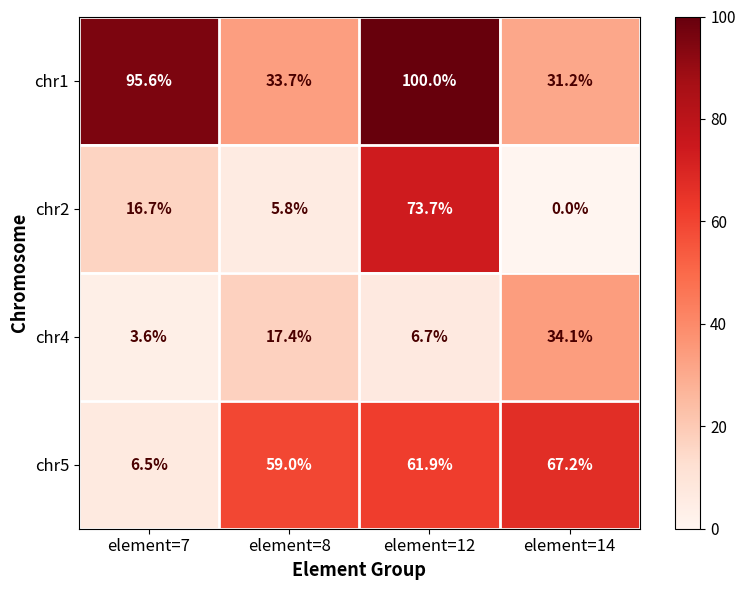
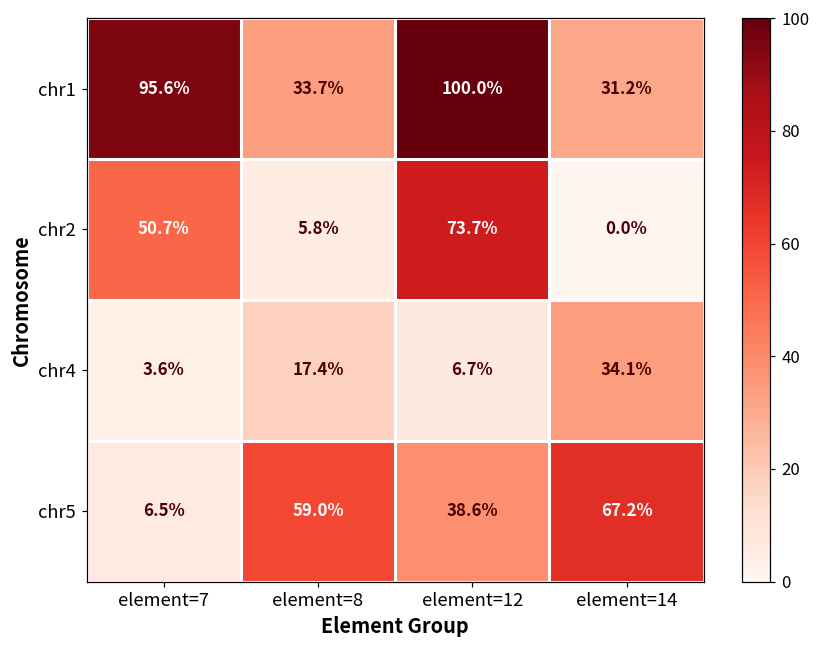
chr2, element=7: 16.7% -> 50.7%
chr5, element=12: 61.9% -> 38.6%
